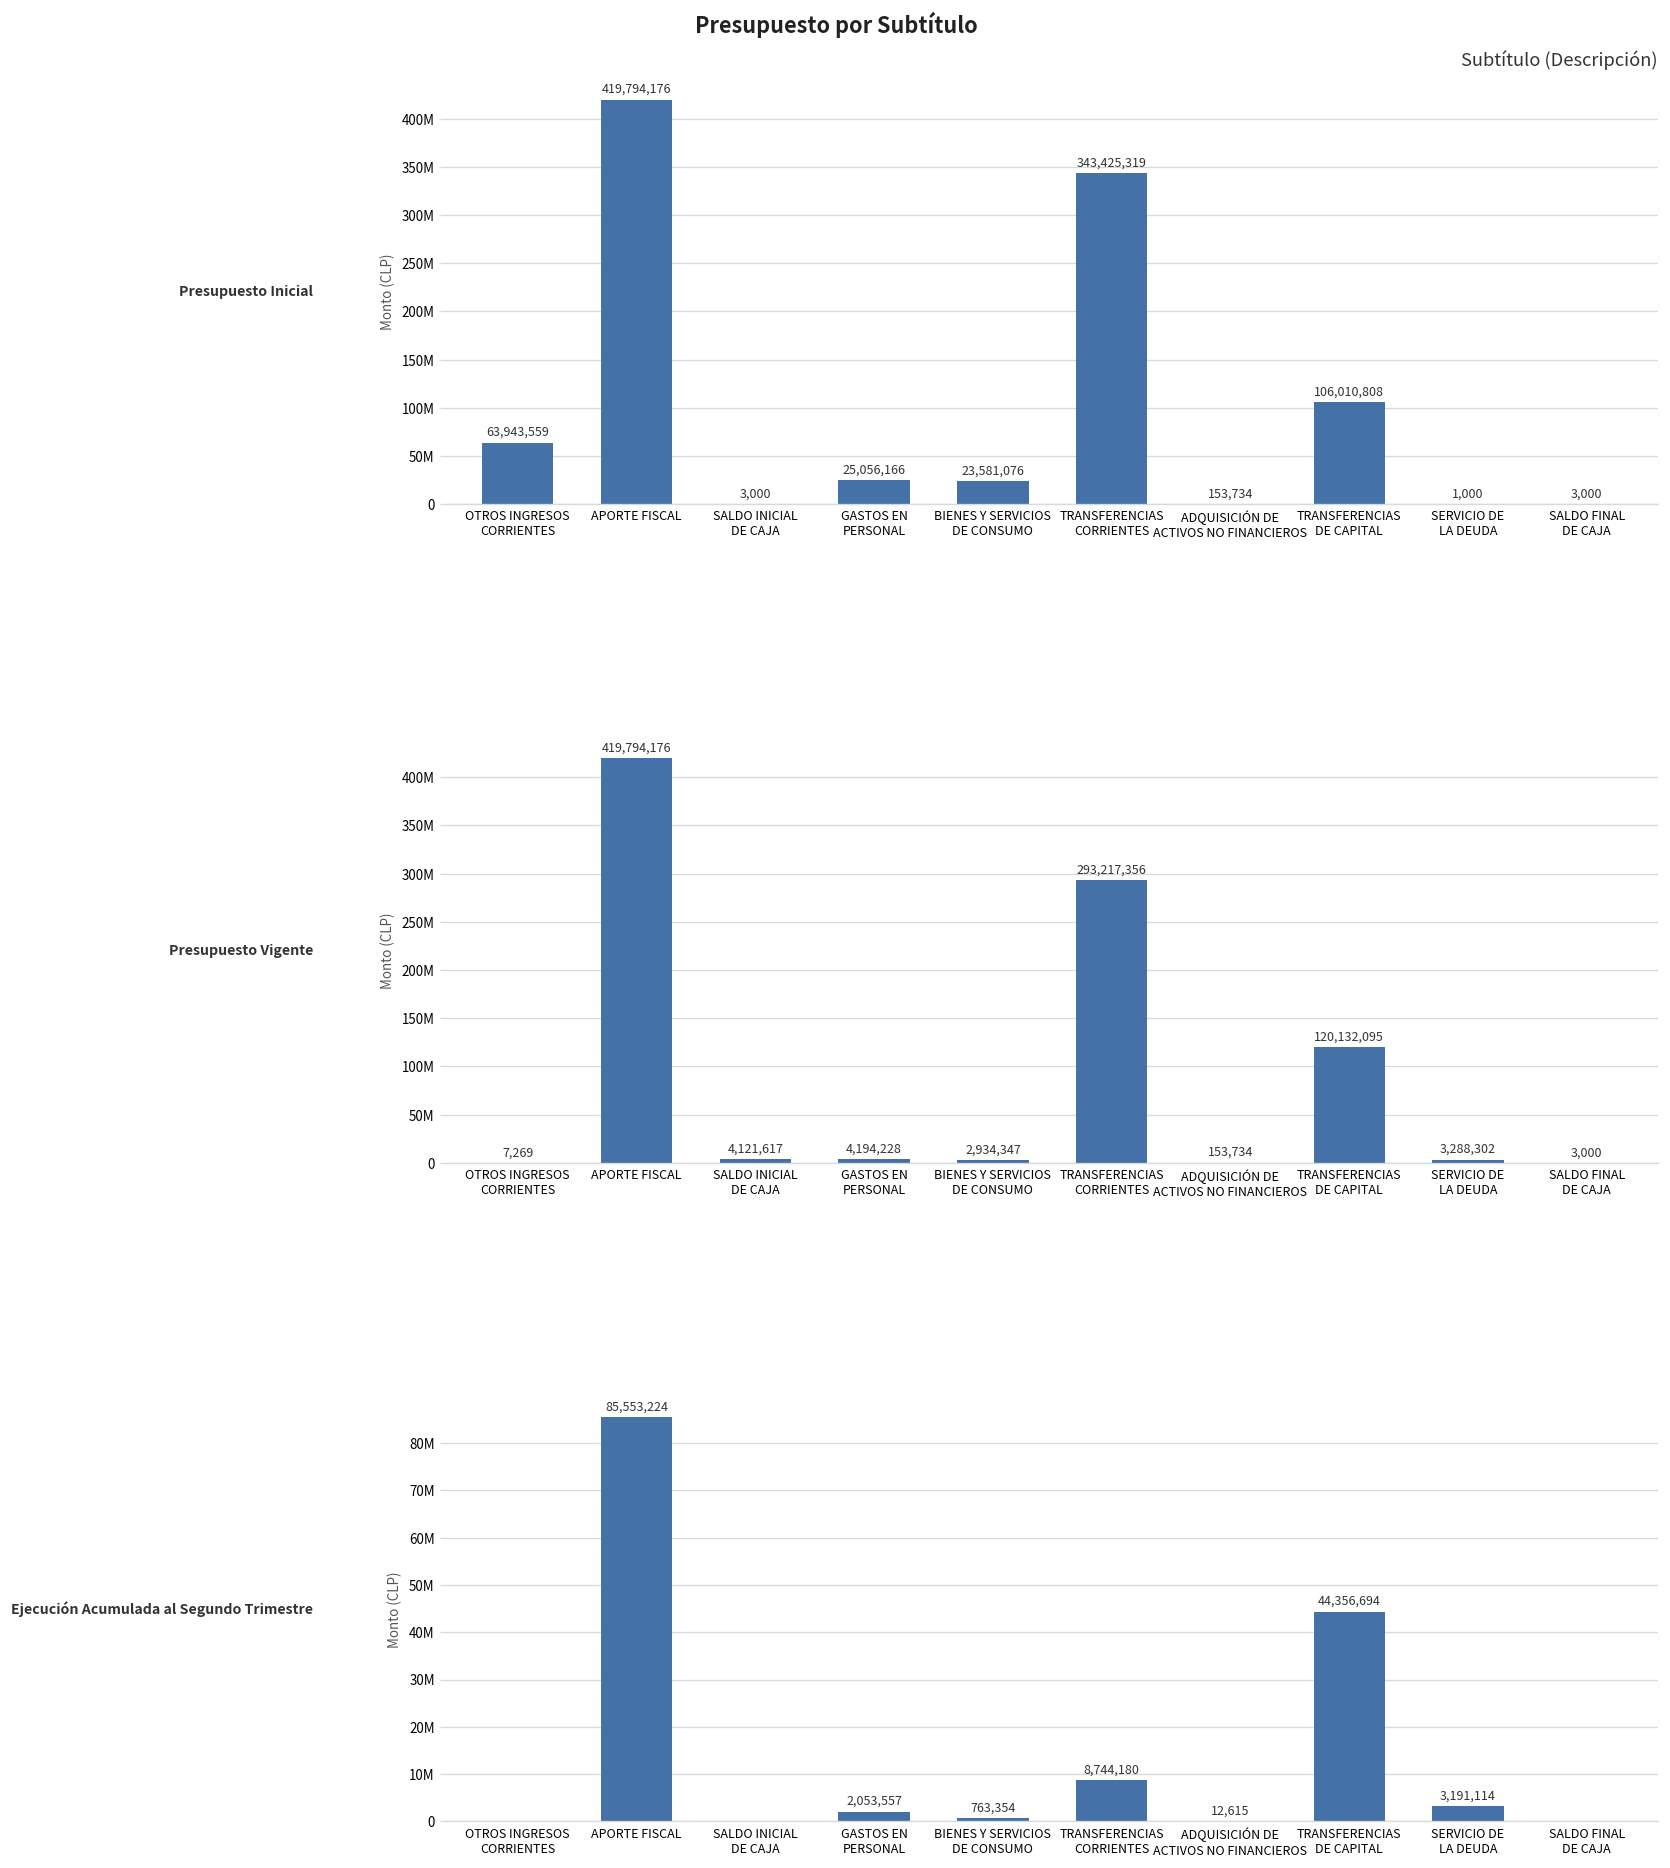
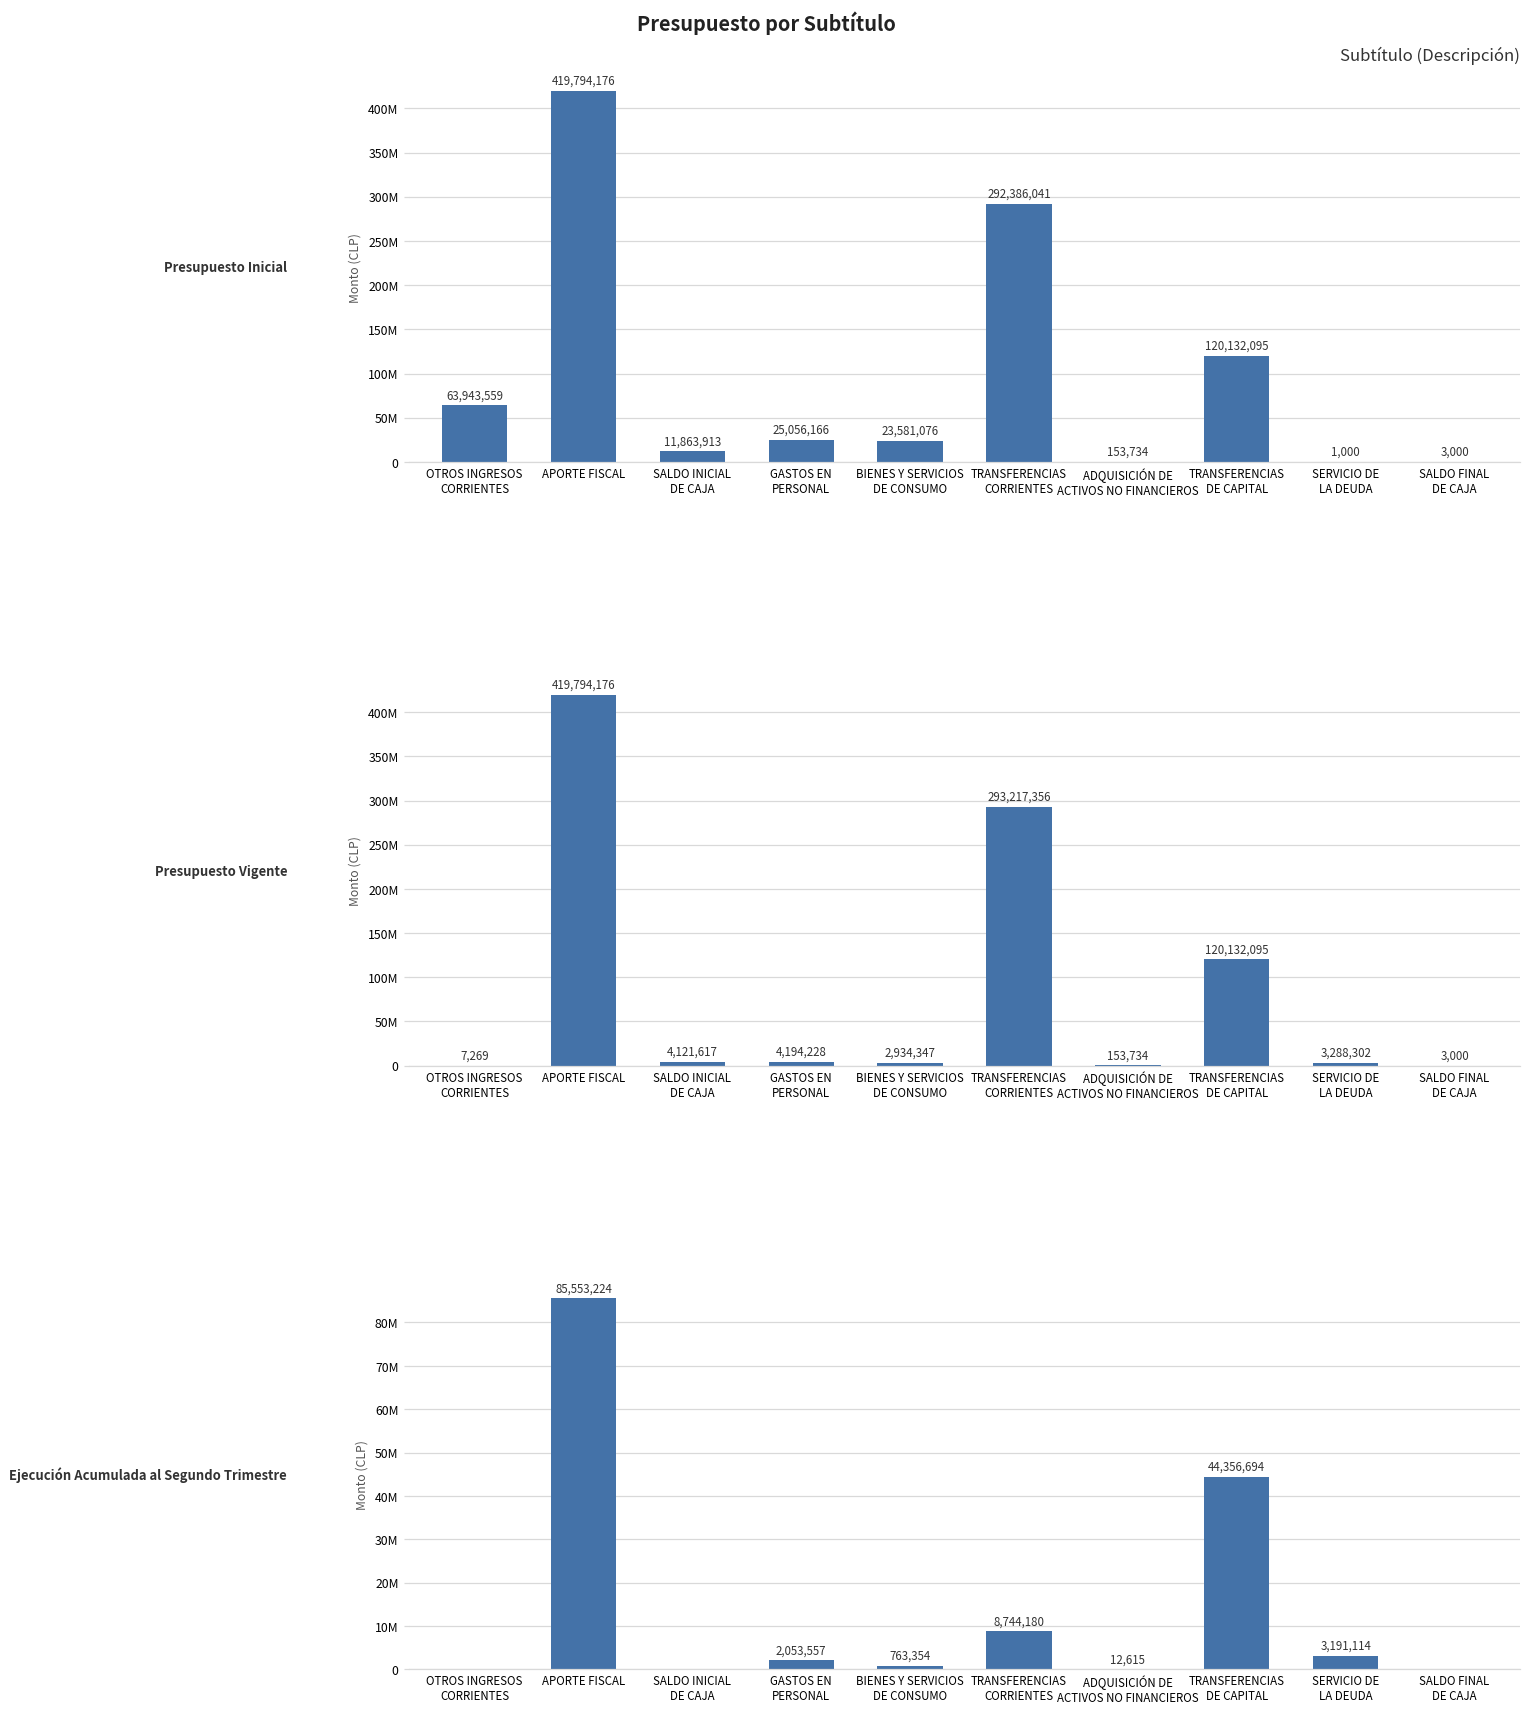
Subtítulo (Descripción), SALDO INICIAL DE CAJA: 3,000 -> 11,863,913
Subtítulo (Descripción), TRANSFERENCIAS CORRIENTES: 343,425,319 -> 292,386,041
Subtítulo (Descripción), TRANSFERENCIAS DE CAPITAL: 106,010,808 -> 120,132,095
